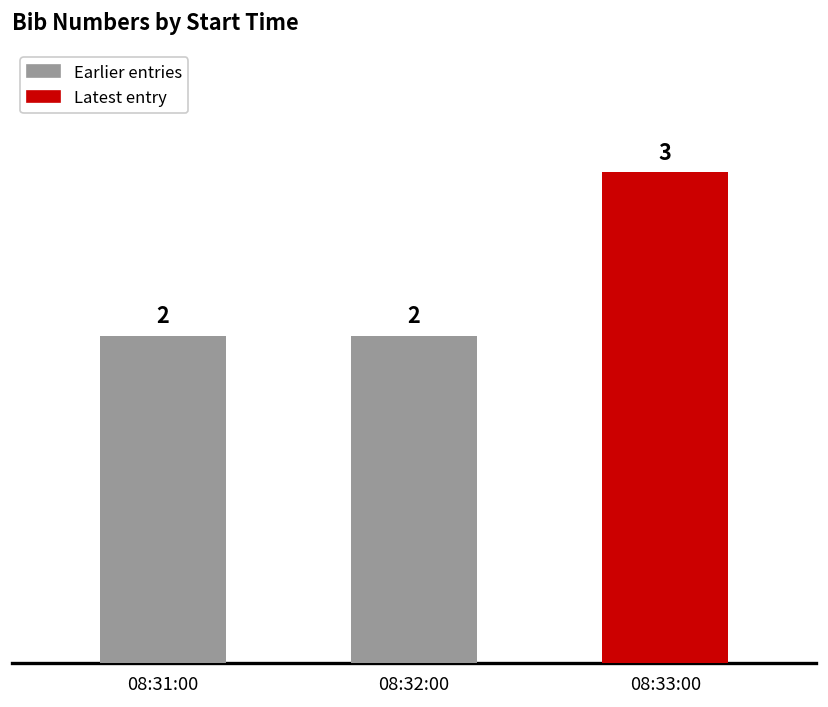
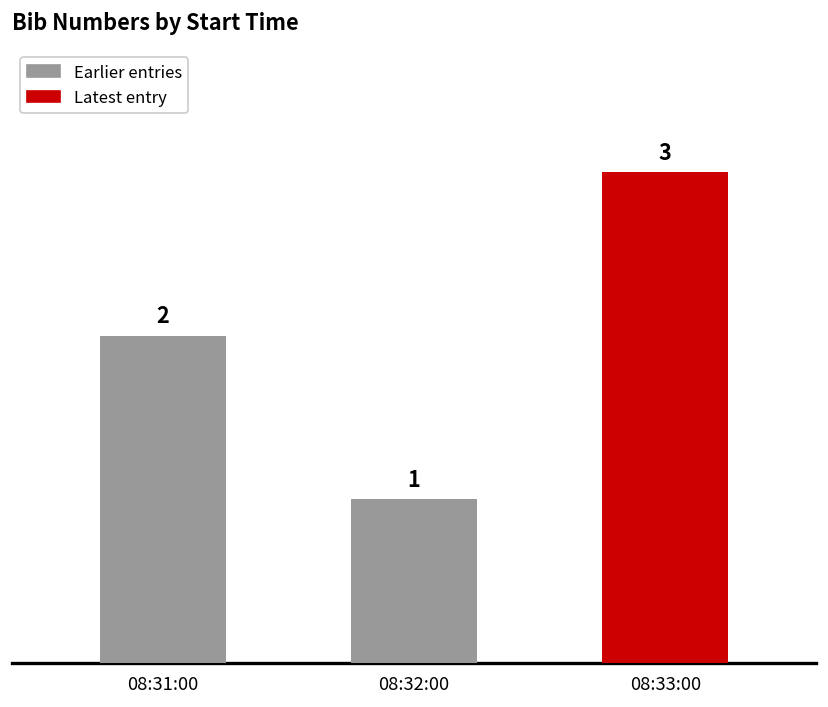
08:32:00: 2 -> 1
